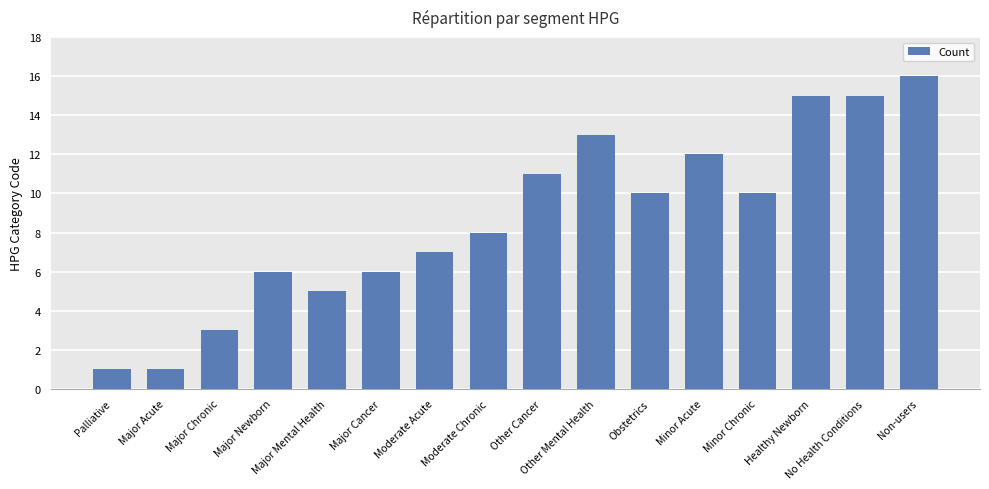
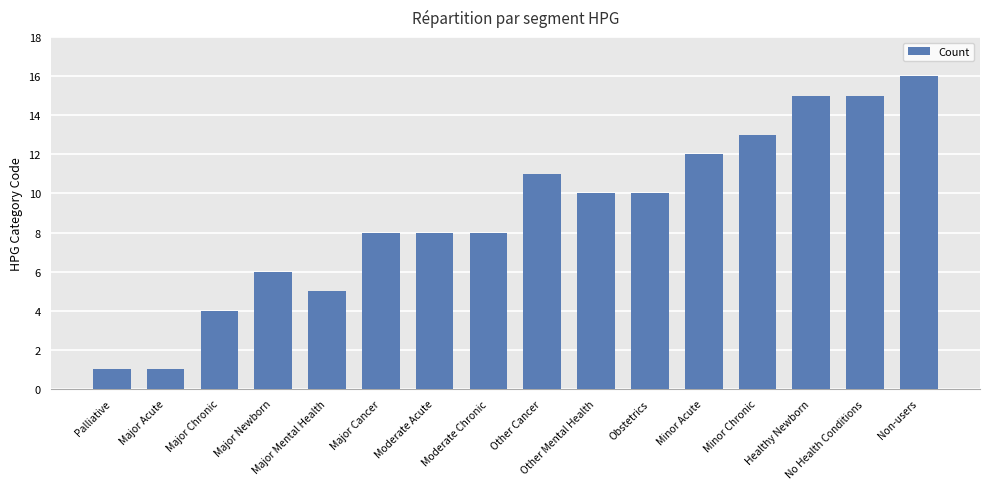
Major Chronic: 3 -> 4
Major Cancer: 6 -> 8
Moderate Acute: 7 -> 8
Other Mental Health: 13 -> 10
Minor Chronic: 10 -> 13
